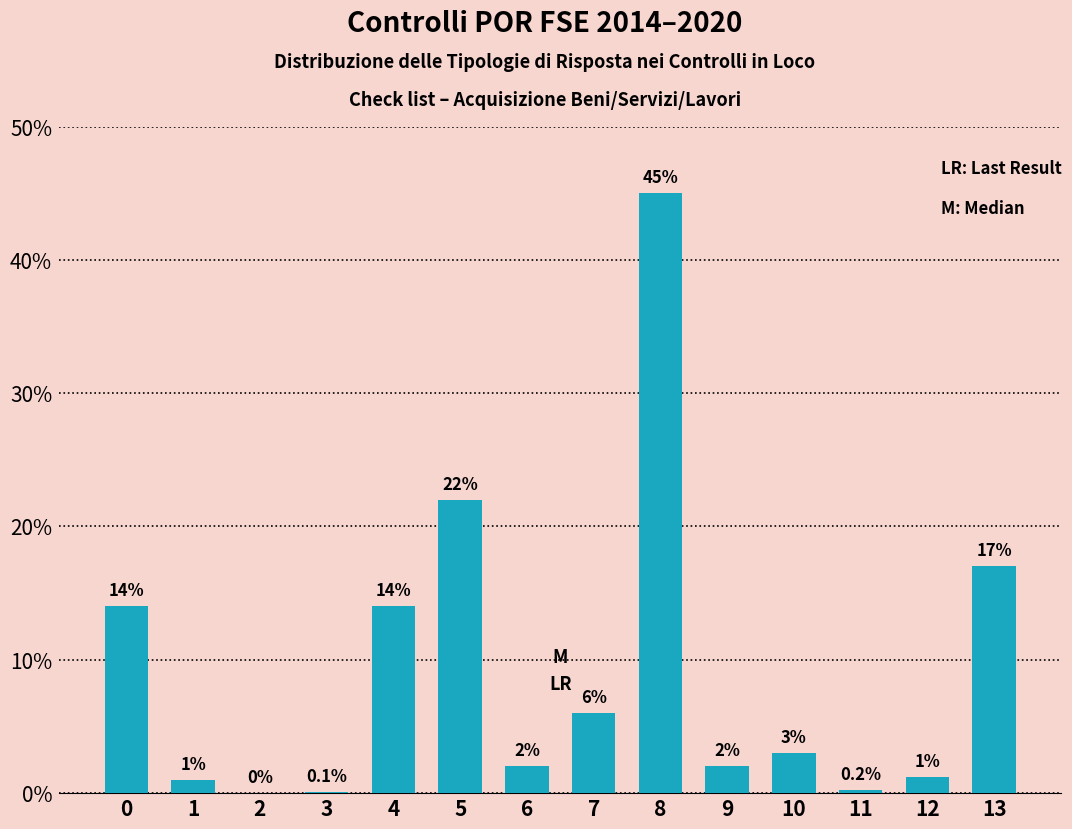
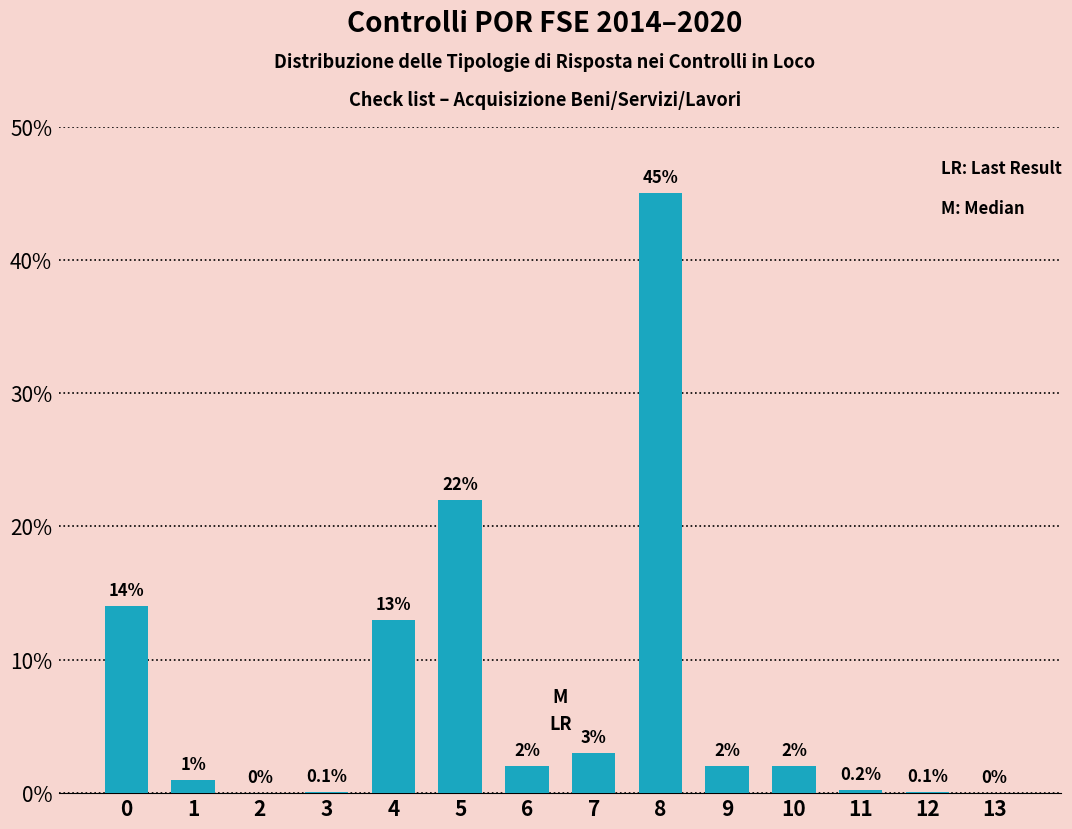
4: 14% -> 13%
7: 6% -> 3%
10: 3% -> 2%
12: 1% -> 0.1%
13: 17% -> 0%
